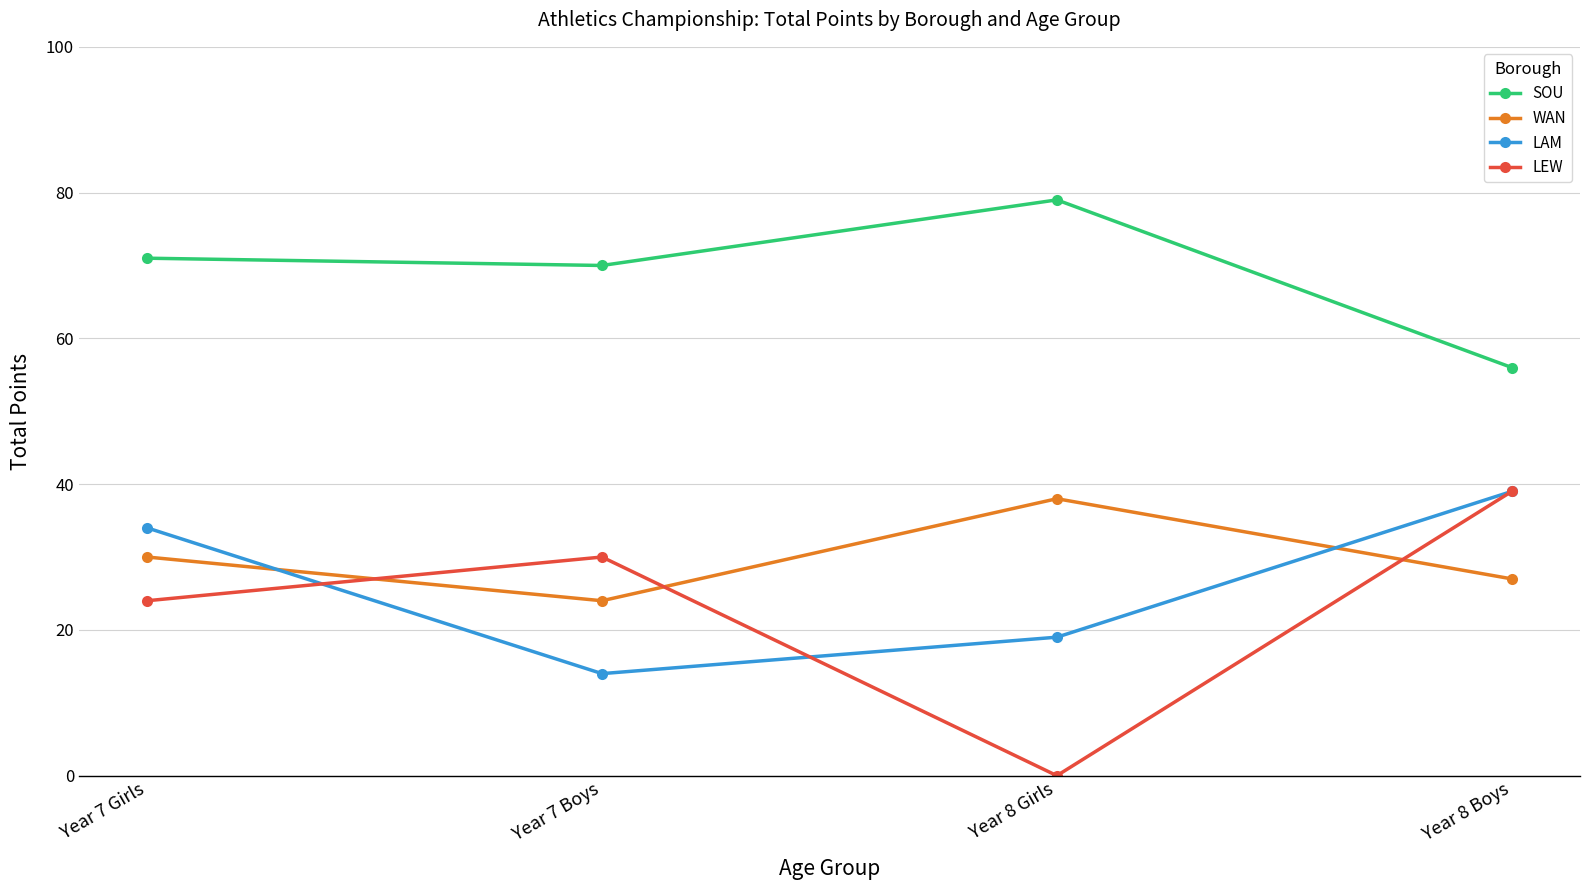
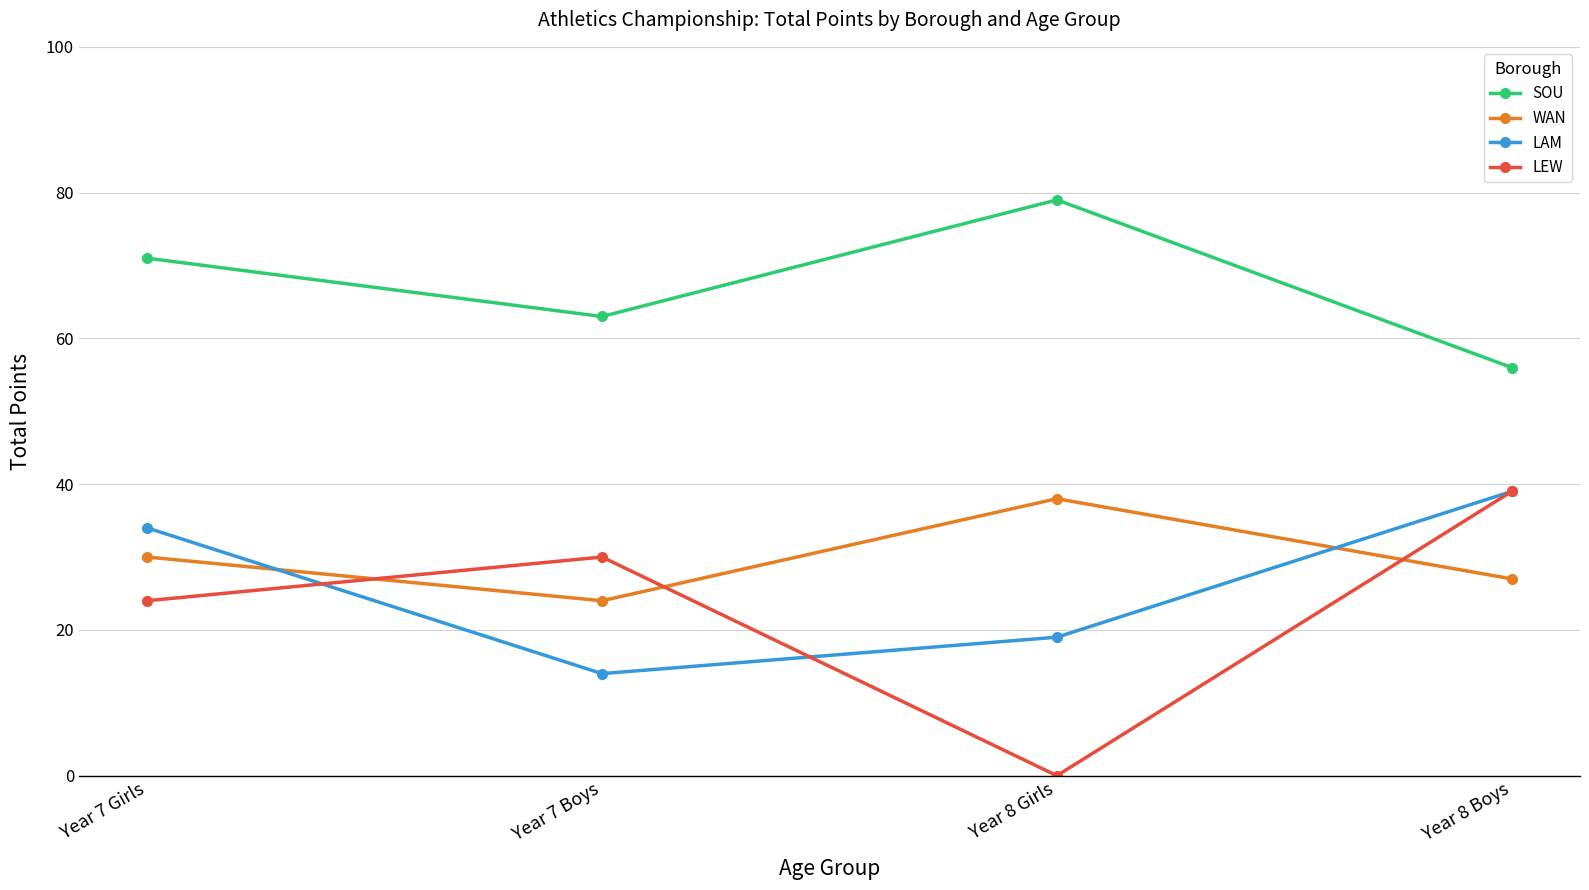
SOU, Year 7 Boys: 70 -> 63
